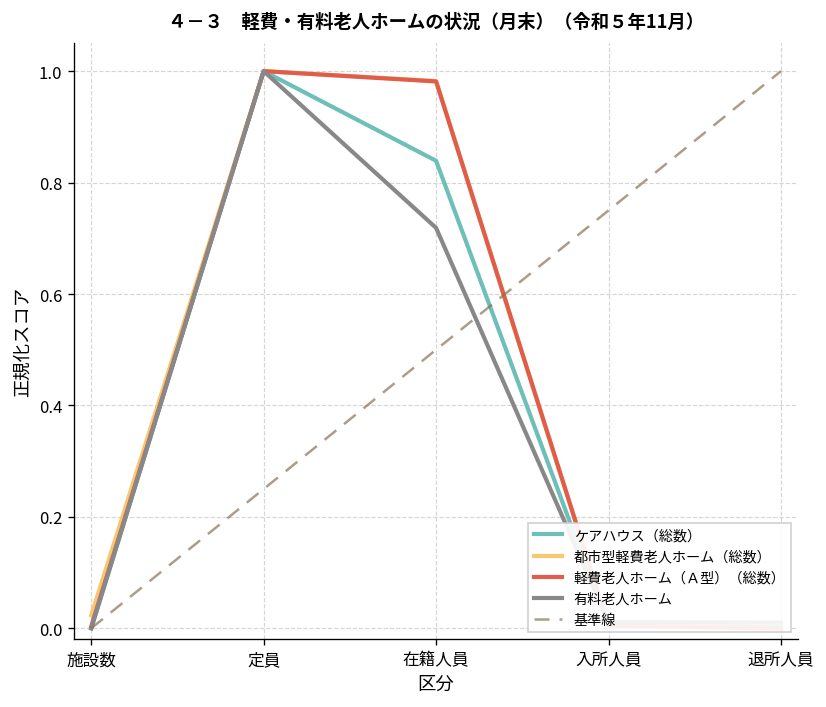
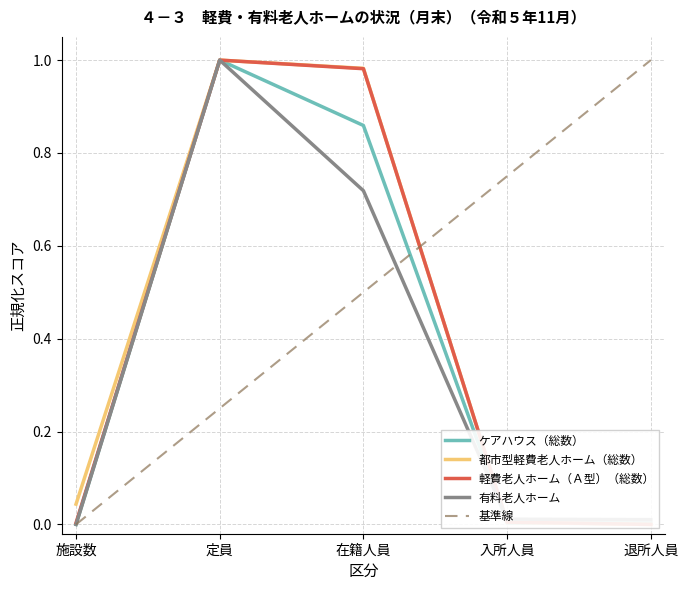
都市型軽費老人ホーム（総数）, 施設数: 0.02 -> 0.04
ケアハウス（総数）, 在籍人員: 0.84 -> 0.86
